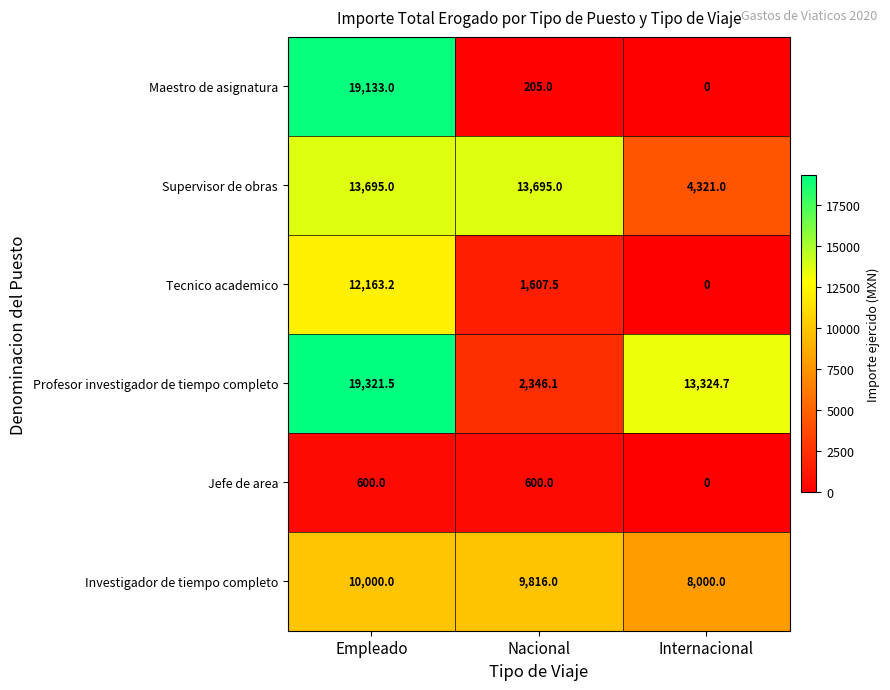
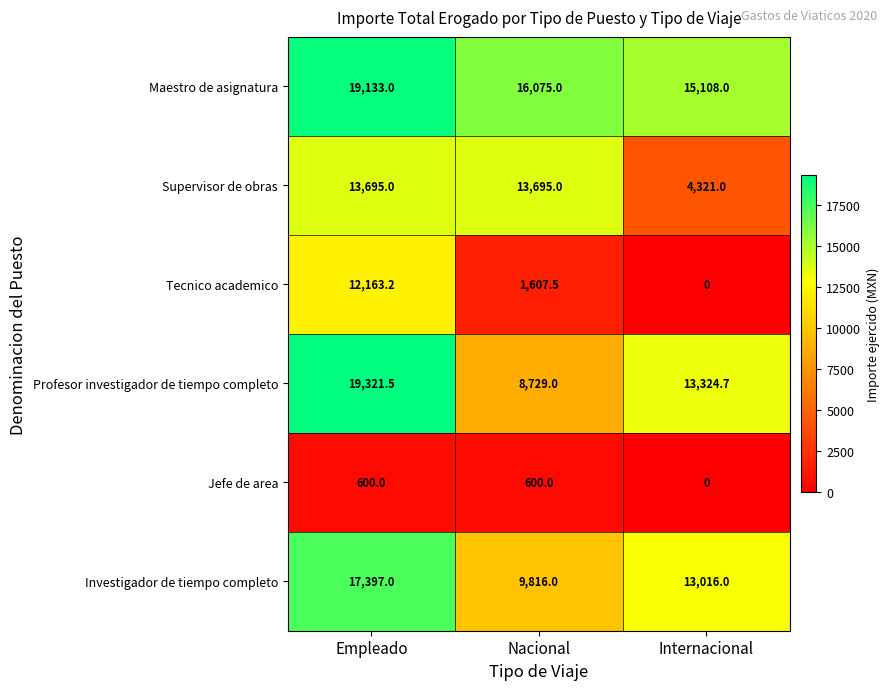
Maestro de asignatura, Nacional: 205.0 -> 16,075.0
Maestro de asignatura, Internacional: 0 -> 15,108.0
Profesor investigador de tiempo completo, Nacional: 2,346.1 -> 8,729.0
Investigador de tiempo completo, Empleado: 10,000.0 -> 17,397.0
Investigador de tiempo completo, Internacional: 8,000.0 -> 13,016.0
